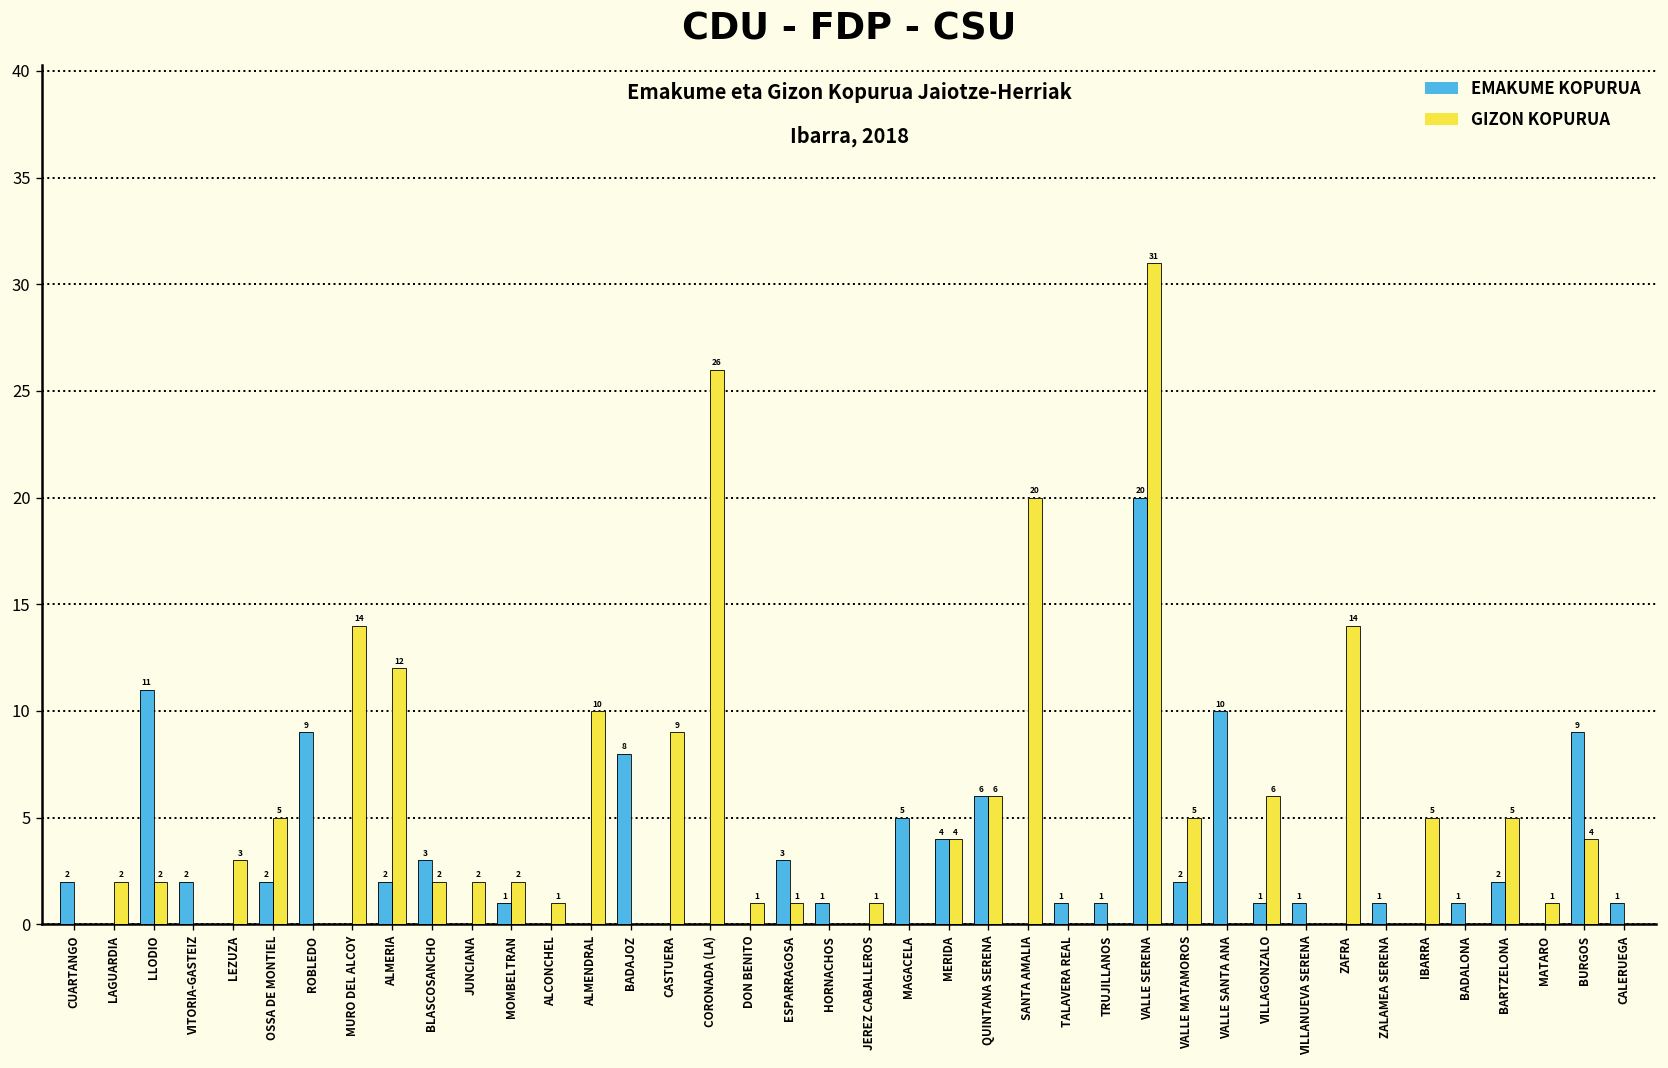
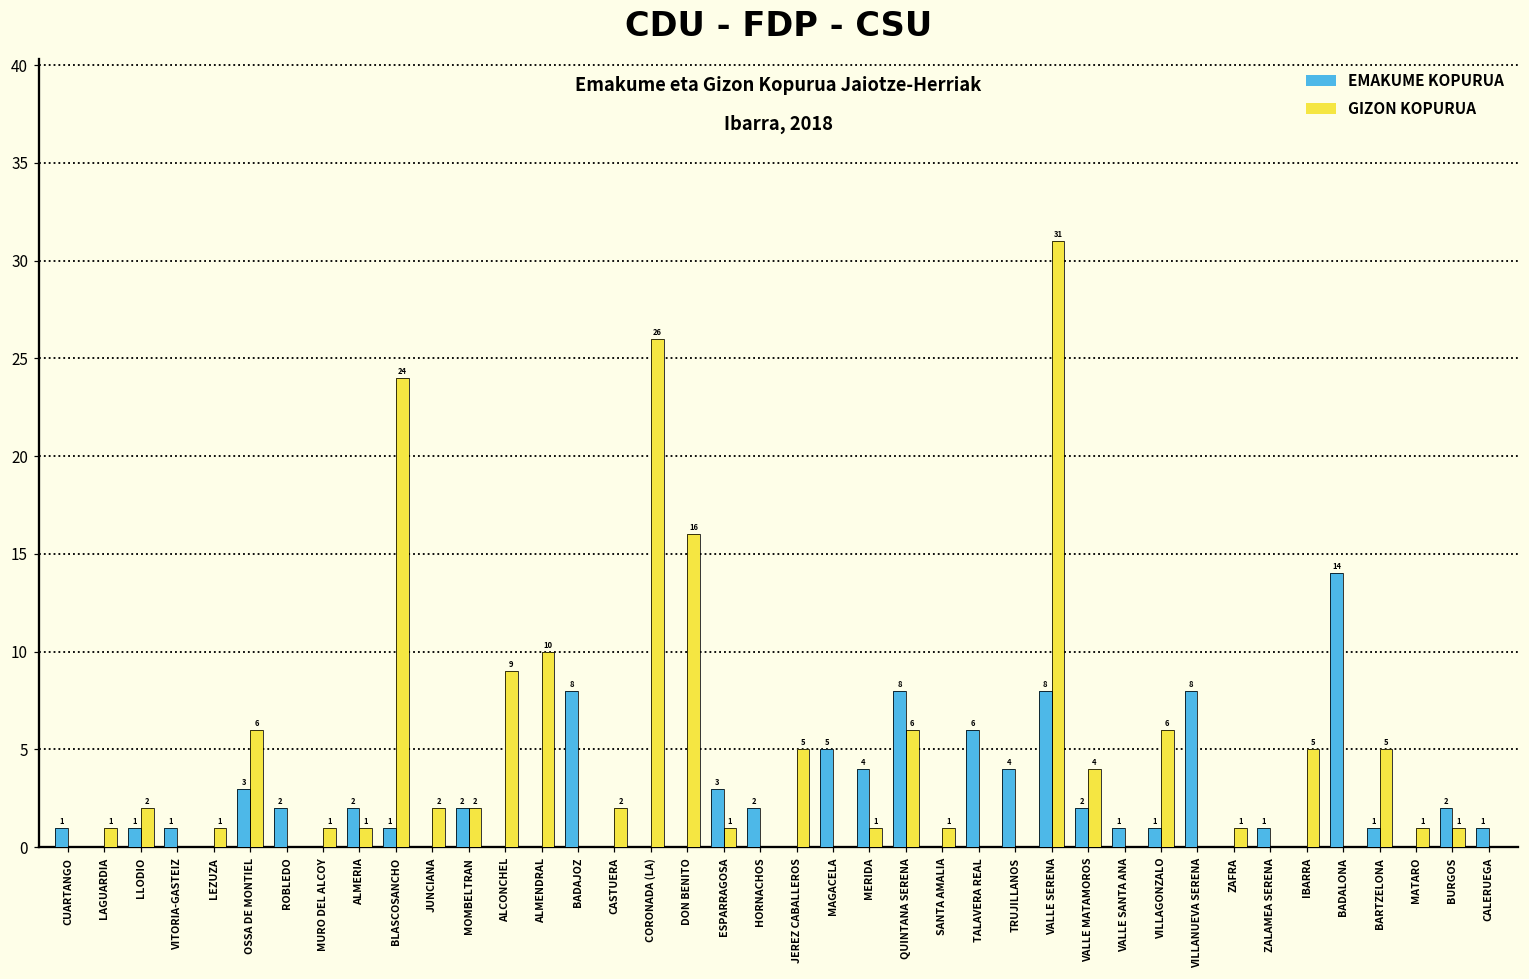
EMAKUME KOPURUA, CUARTANGO: 2 -> 1
GIZON KOPURUA, LAGUARDIA: 2 -> 1
EMAKUME KOPURUA, LLODIO: 11 -> 1
EMAKUME KOPURUA, VITORIA-GASTEIZ: 2 -> 1
GIZON KOPURUA, LEZUZA: 3 -> 1
EMAKUME KOPURUA, OSSA DE MONTIEL: 2 -> 3
GIZON KOPURUA, OSSA DE MONTIEL: 5 -> 6
EMAKUME KOPURUA, ROBLEDO: 9 -> 2
GIZON KOPURUA, MURO DEL ALCOY: 14 -> 1
GIZON KOPURUA, ALMERIA: 12 -> 1
EMAKUME KOPURUA, BLASCOSANCHO: 3 -> 1
GIZON KOPURUA, BLASCOSANCHO: 2 -> 24
EMAKUME KOPURUA, MOMBELTRAN: 1 -> 2
GIZON KOPURUA, ALCONCHEL: 1 -> 9
GIZON KOPURUA, CASTUERA: 9 -> 2
GIZON KOPURUA, DON BENITO: 1 -> 16
EMAKUME KOPURUA, HORNACHOS: 1 -> 2
GIZON KOPURUA, JEREZ CABALLEROS: 1 -> 5
GIZON KOPURUA, MERIDA: 4 -> 1
EMAKUME KOPURUA, QUINTANA SERENA: 6 -> 8
GIZON KOPURUA, SANTA AMALIA: 20 -> 1
EMAKUME KOPURUA, TALAVERA REAL: 1 -> 6
EMAKUME KOPURUA, TRUJILLANOS: 1 -> 4
EMAKUME KOPURUA, VALLE SERENA: 20 -> 8
GIZON KOPURUA, VALLE MATAMOROS: 5 -> 4
EMAKUME KOPURUA, VALLE SANTA ANA: 10 -> 1
EMAKUME KOPURUA, VILLANUEVA SERENA: 1 -> 8
GIZON KOPURUA, ZAFRA: 14 -> 1
EMAKUME KOPURUA, BADALONA: 1 -> 14
EMAKUME KOPURUA, BARTZELONA: 2 -> 1
EMAKUME KOPURUA, BURGOS: 9 -> 2
GIZON KOPURUA, BURGOS: 4 -> 1
